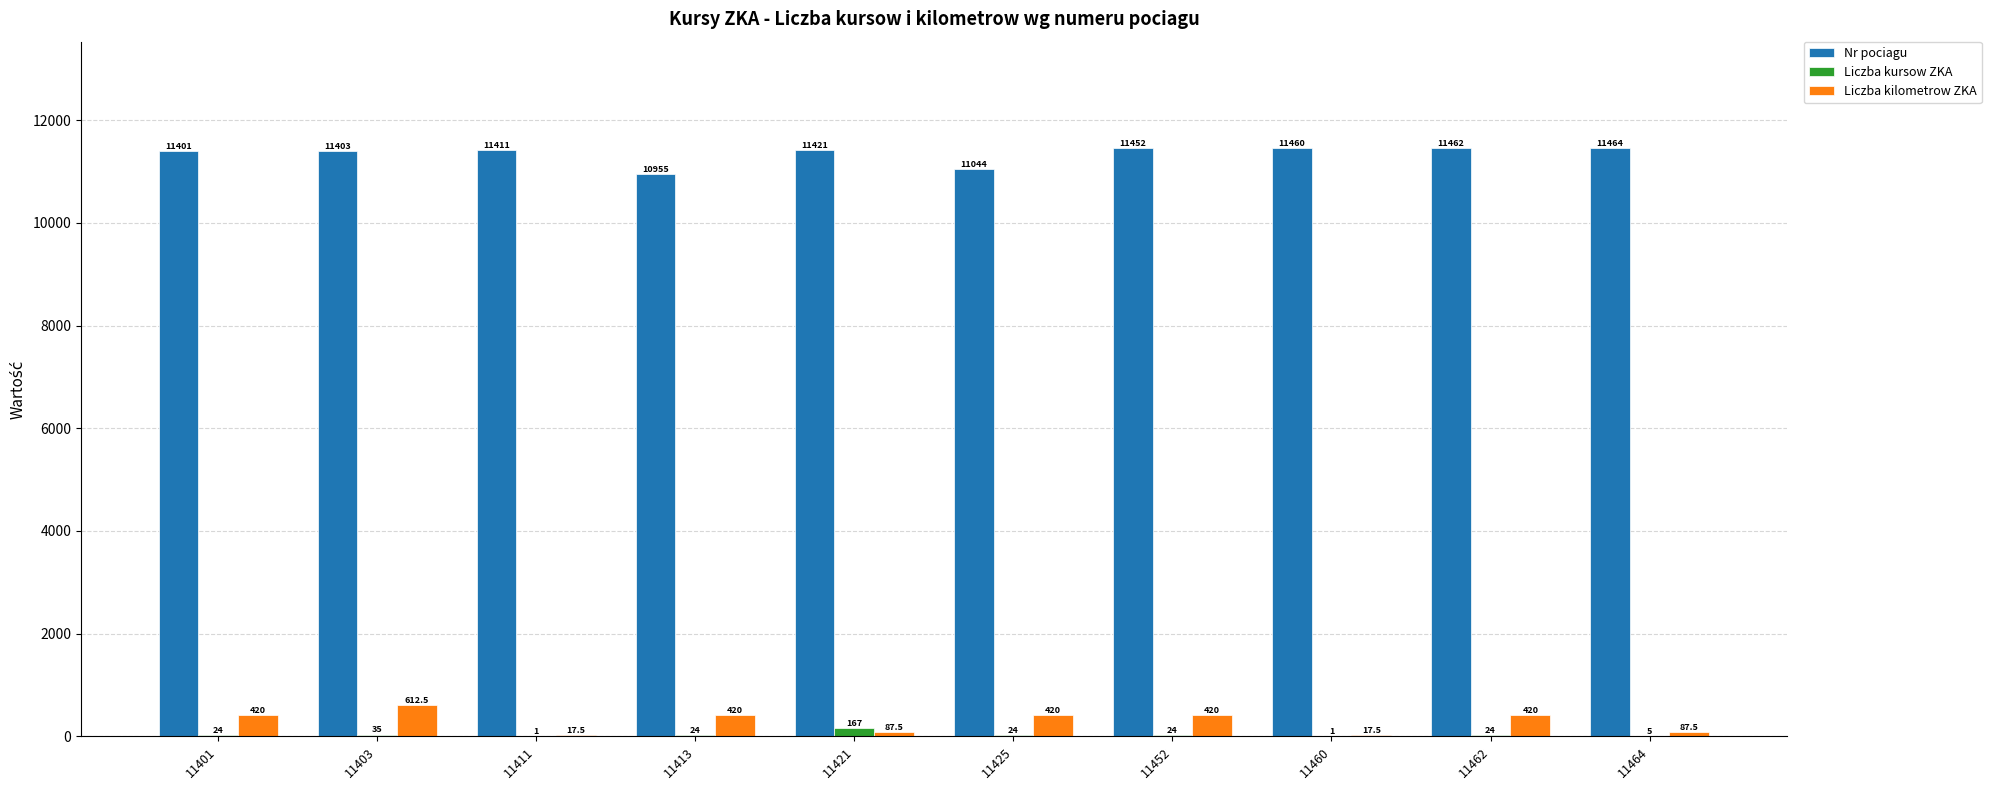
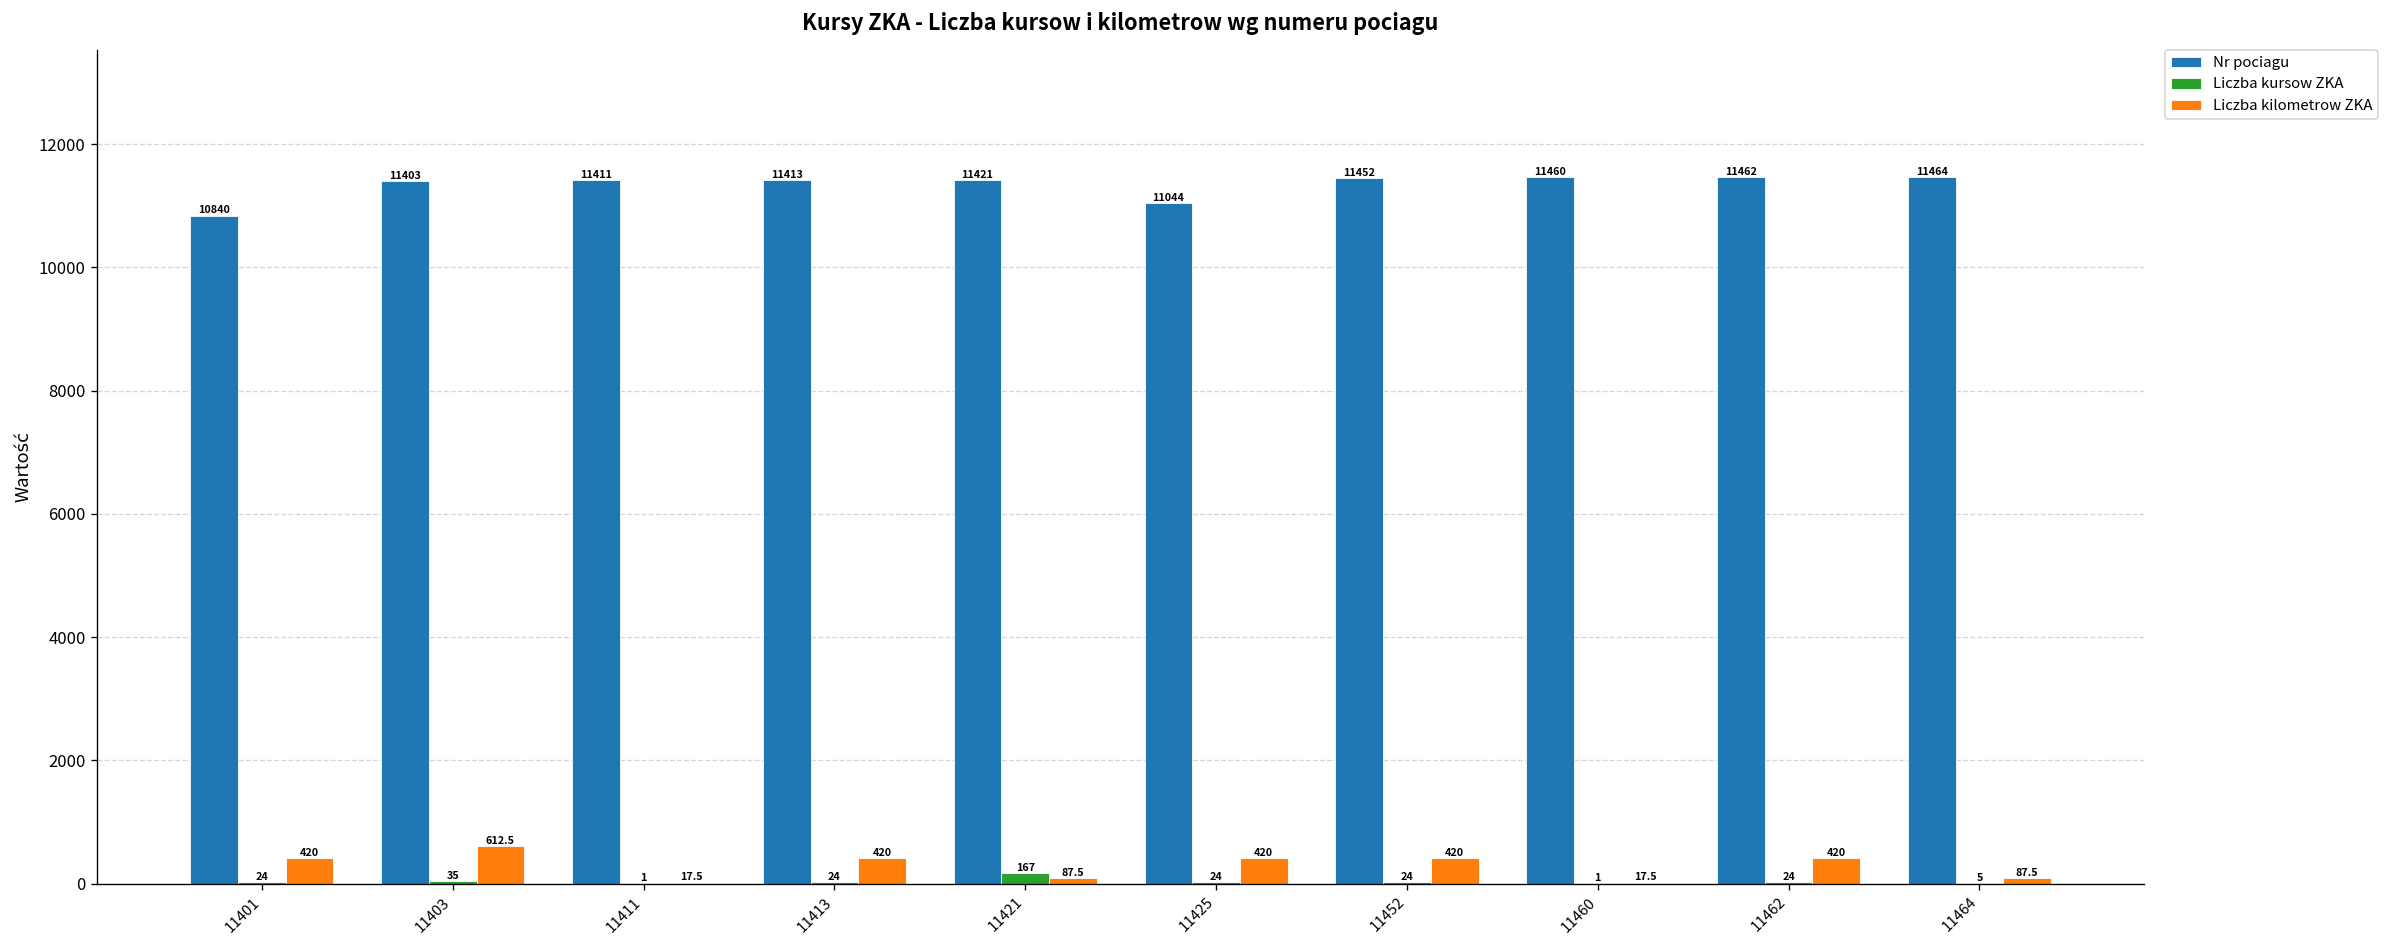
Nr pociagu, 11401: 11401 -> 10840
Nr pociagu, 11413: 10955 -> 11413
